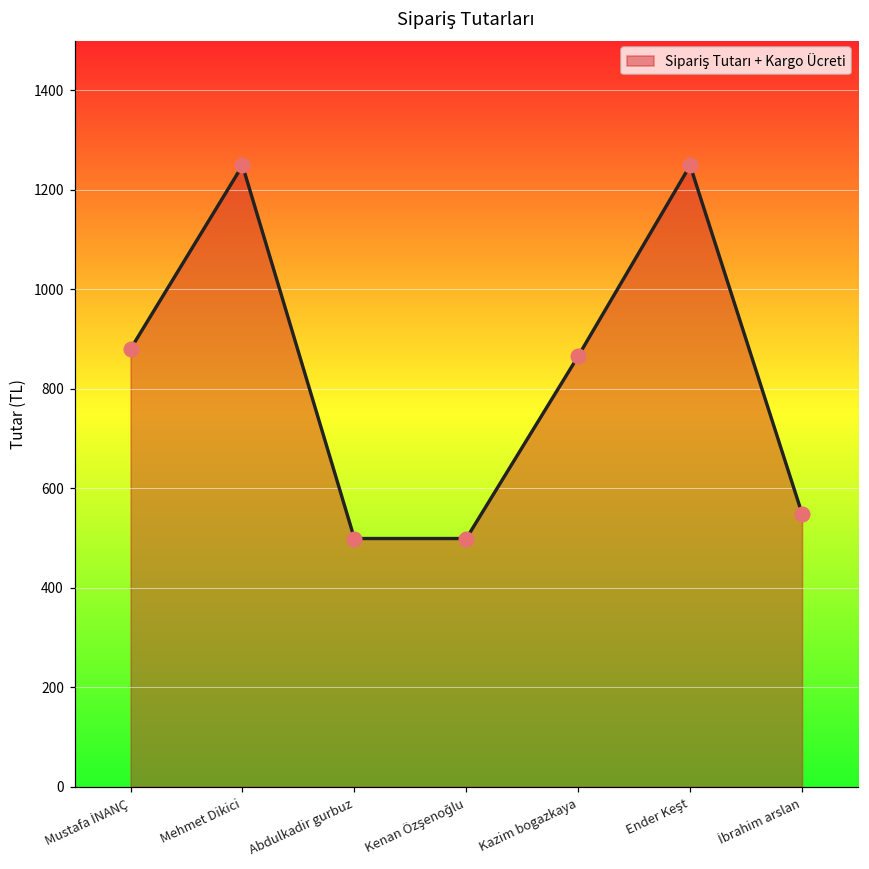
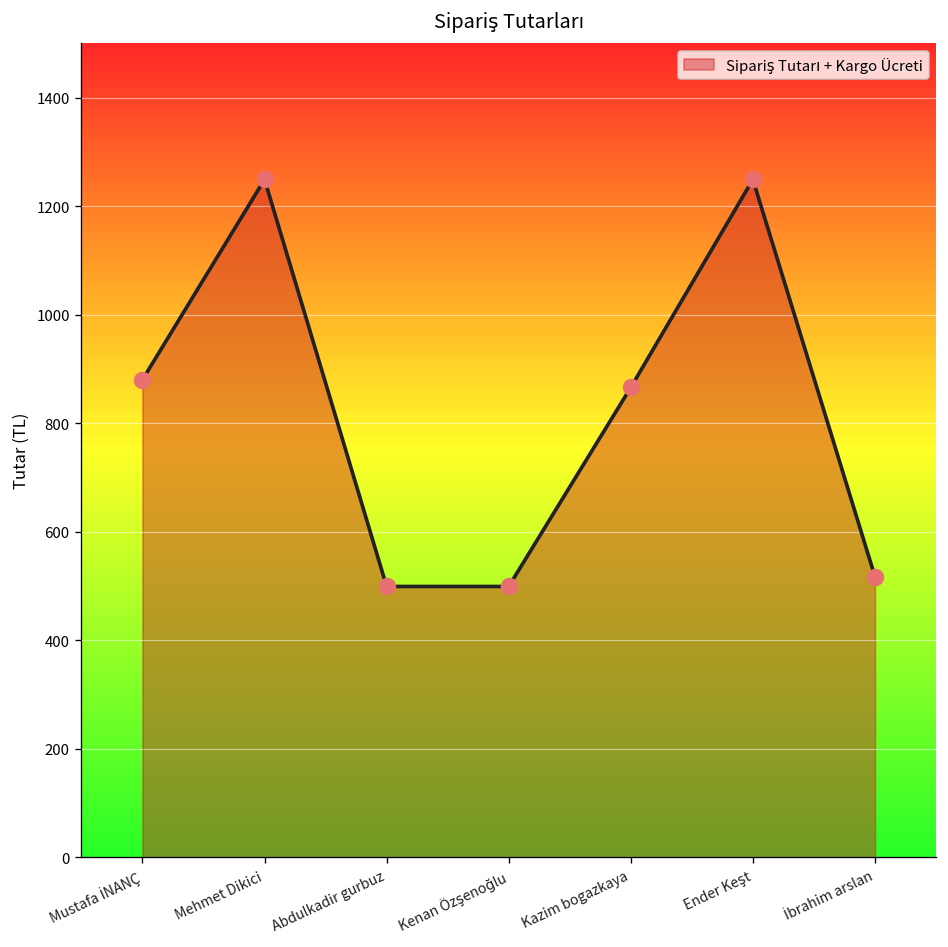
İbrahim arslan: 550 -> 520
